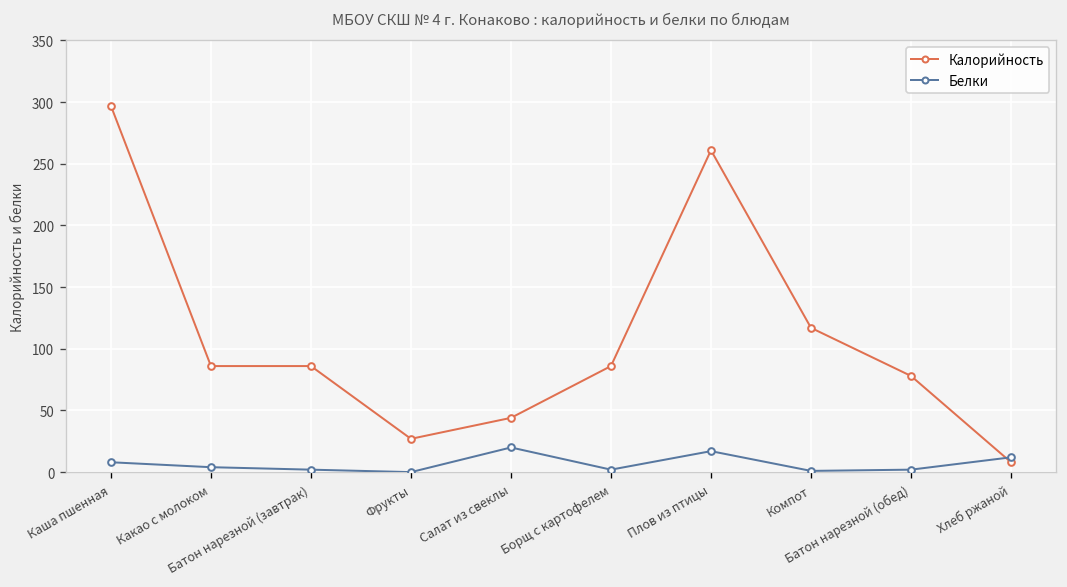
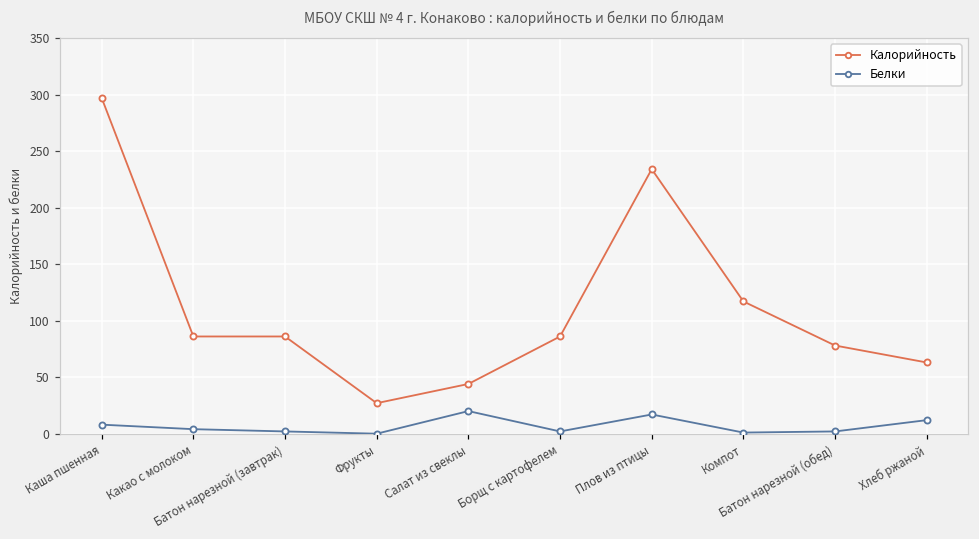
Калорийность, Плов из птицы: 261 -> 234
Калорийность, Хлеб ржаной: 8 -> 63
